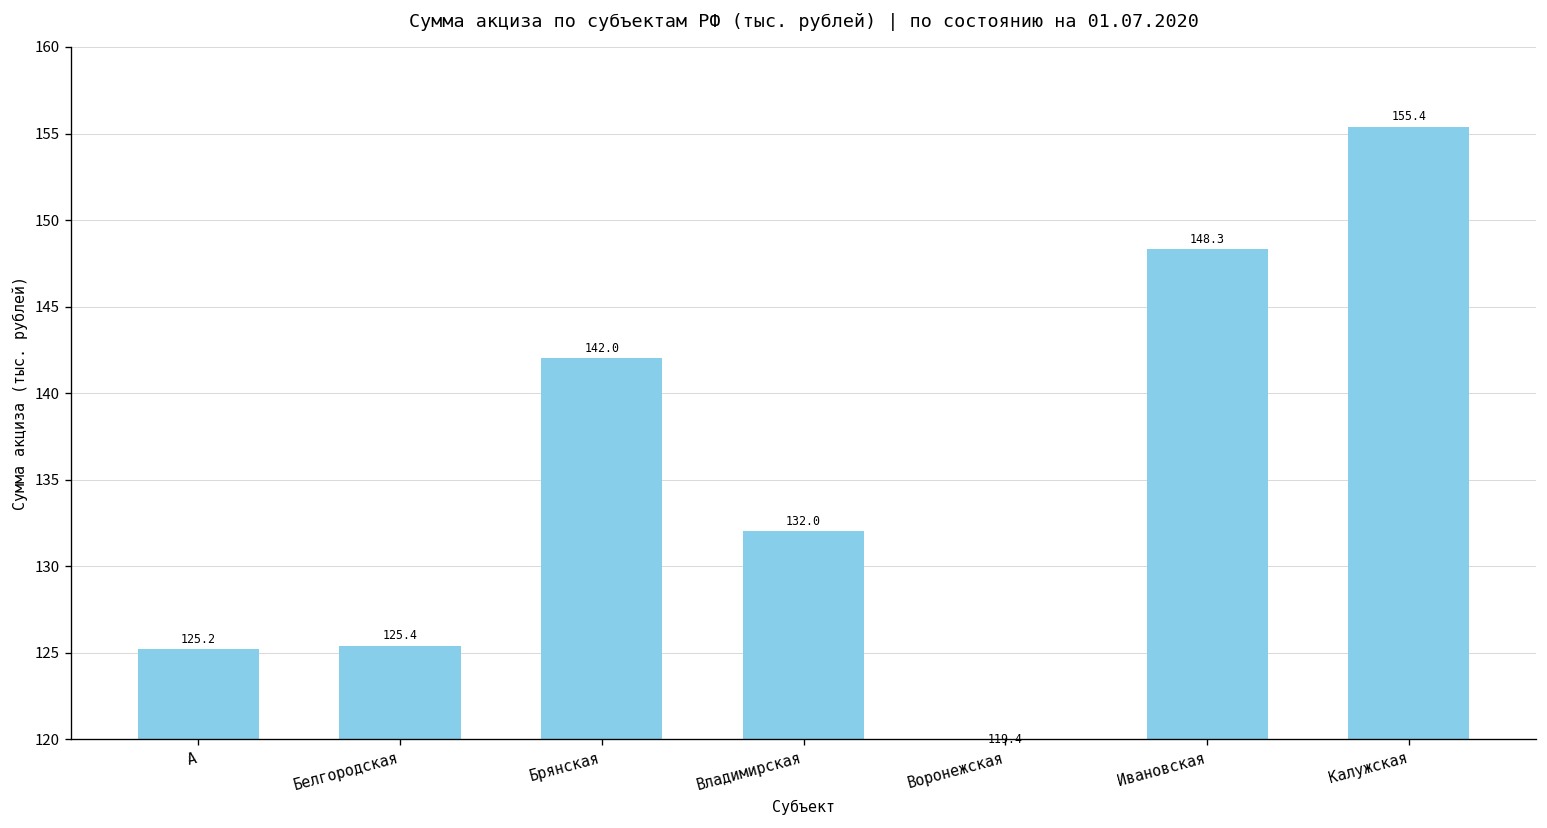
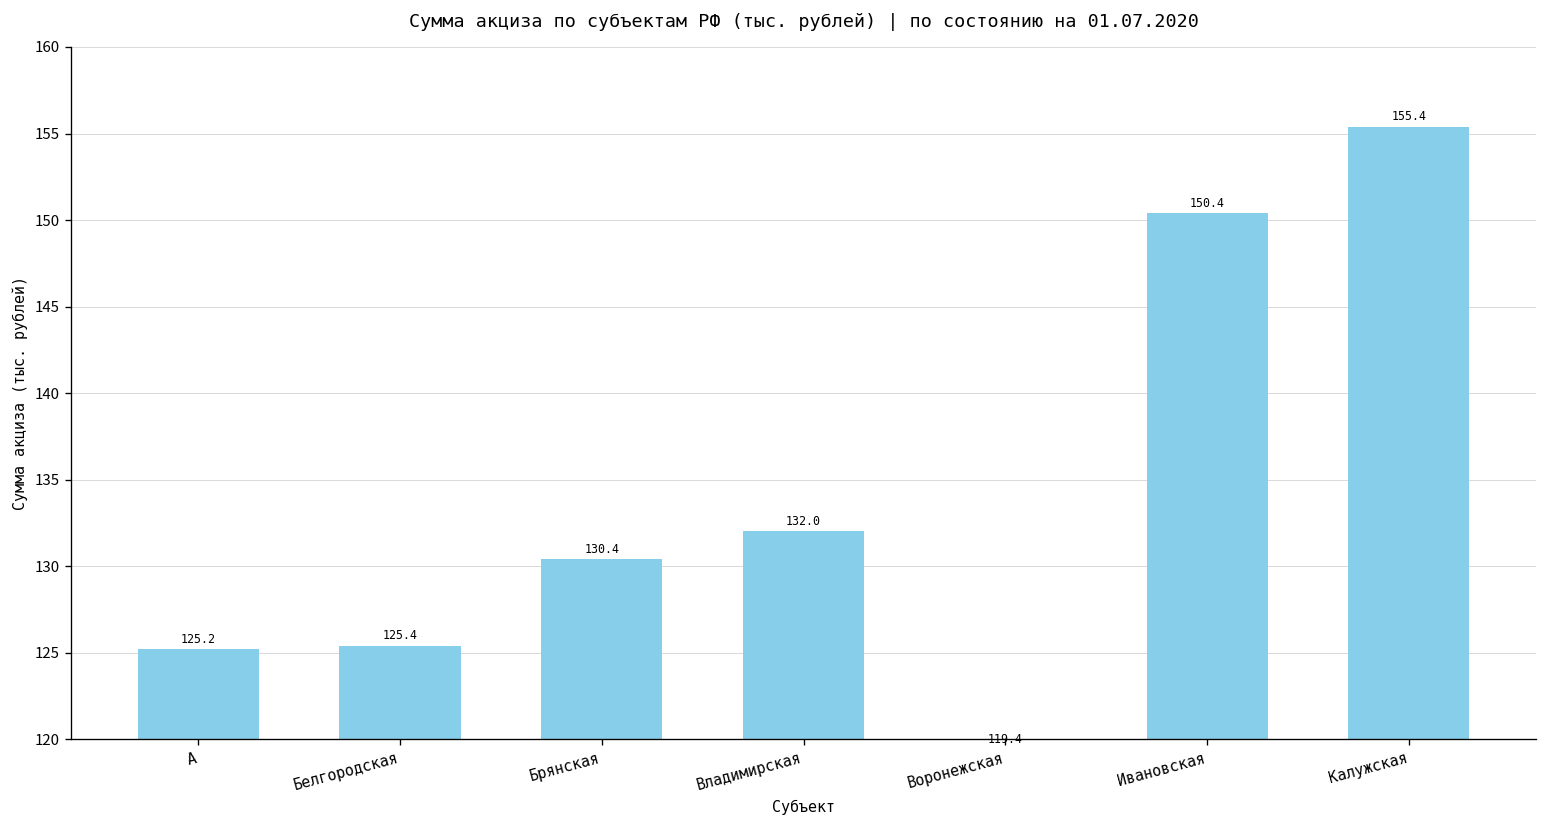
Брянская: 142.0 -> 130.4
Ивановская: 148.3 -> 150.4
